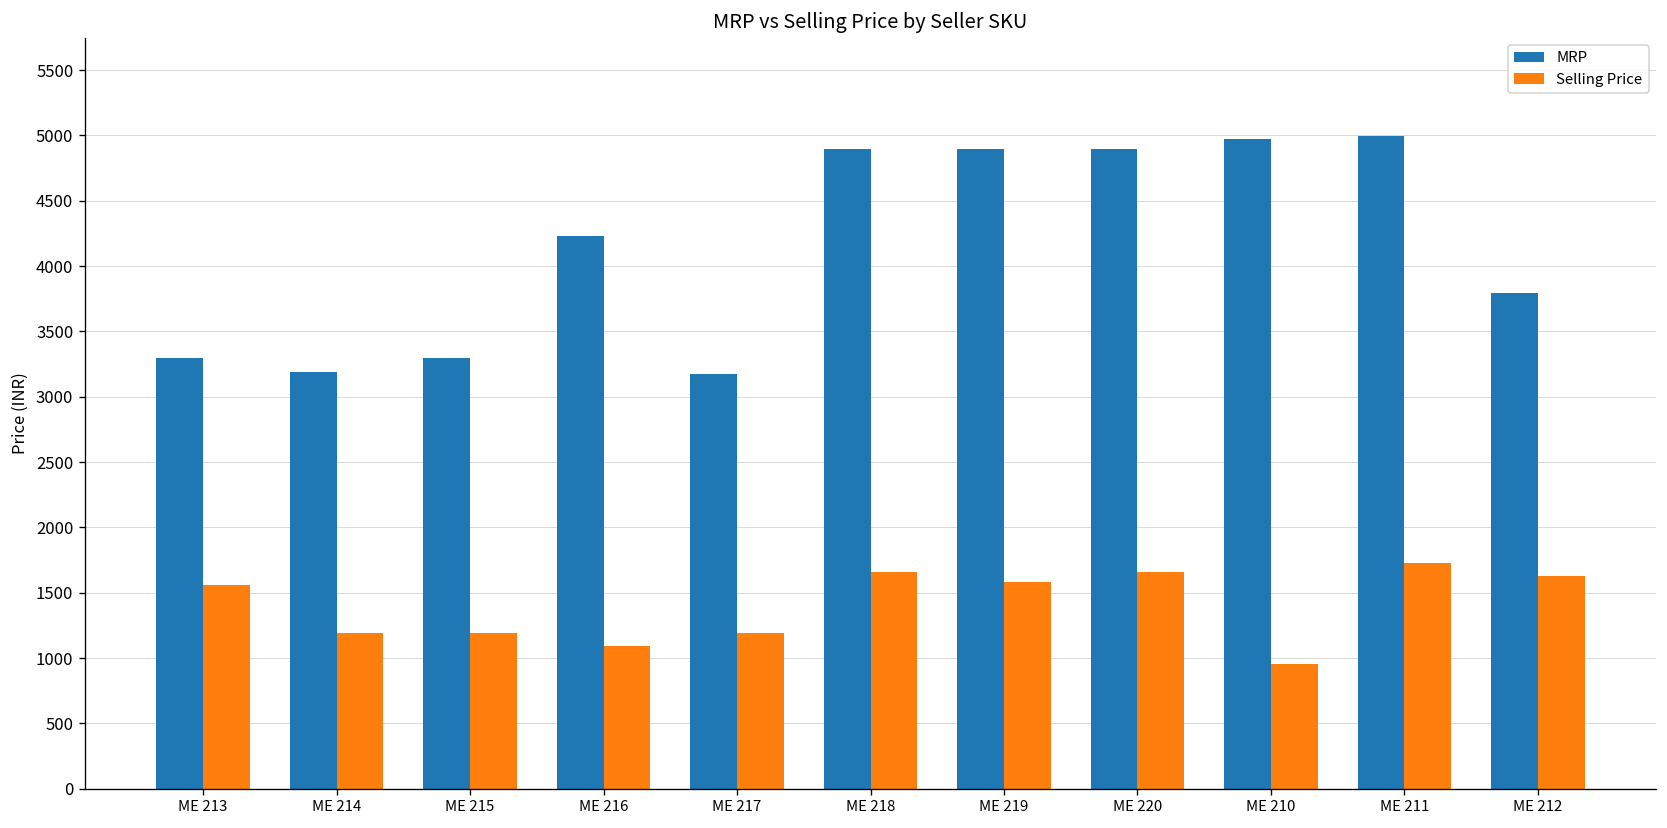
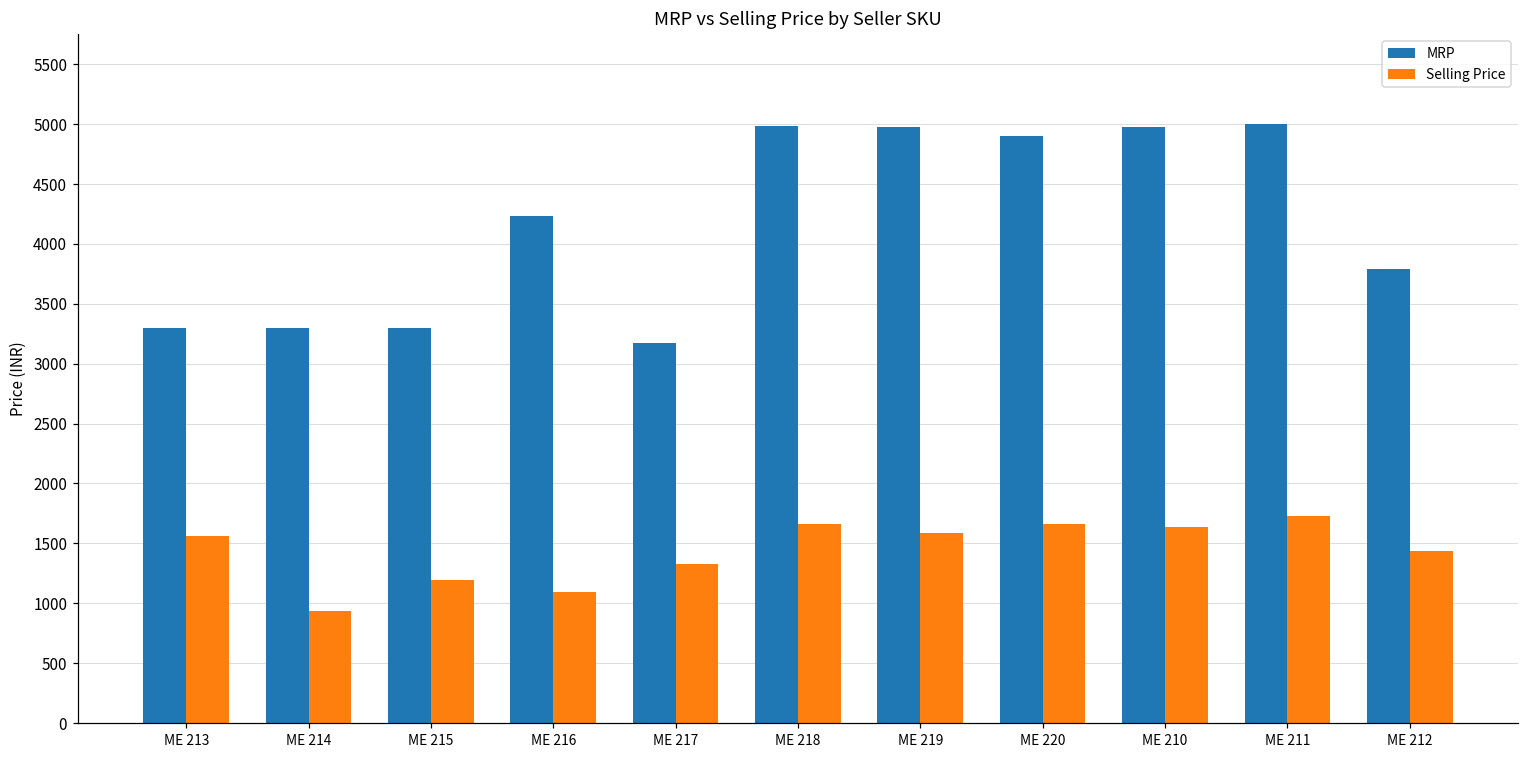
MRP, ME 214: 3190 -> 3300
Selling Price, ME 214: 1190 -> 930
Selling Price, ME 217: 1190 -> 1330
MRP, ME 218: 4900 -> 4990
MRP, ME 219: 4900 -> 4980
Selling Price, ME 210: 960 -> 1640
Selling Price, ME 212: 1630 -> 1440
